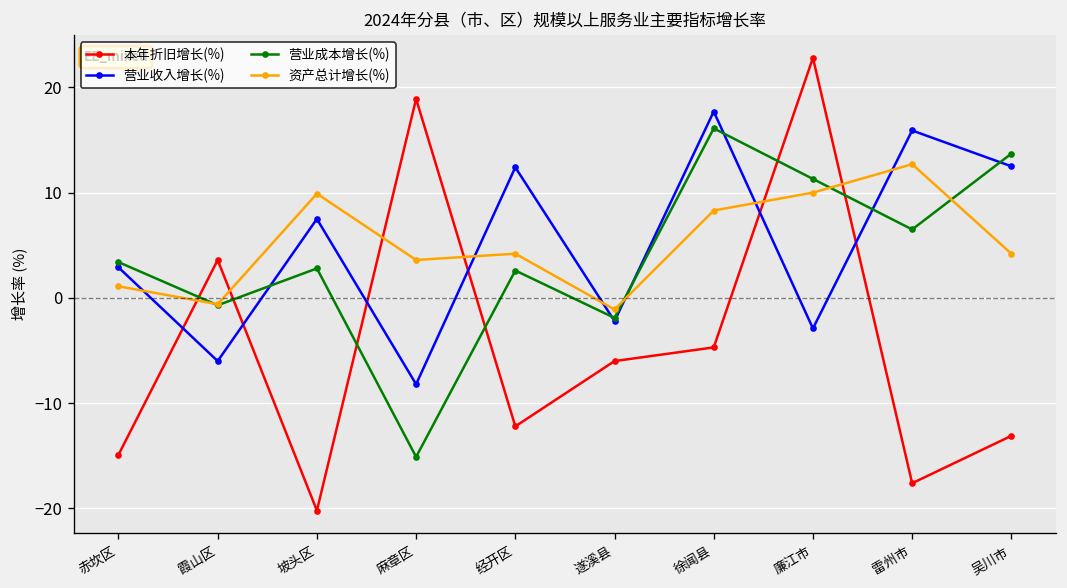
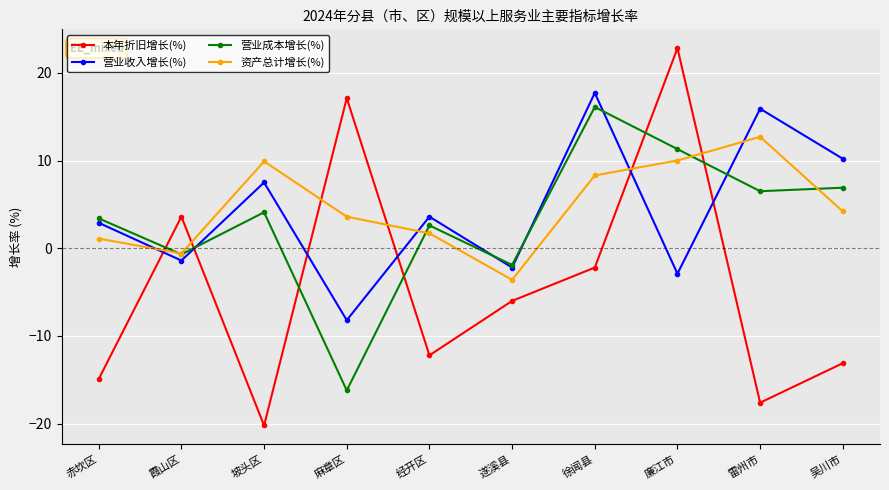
营业收入增长(%), 霞山区: -6 -> -1
营业成本增长(%), 坡头区: 3 -> 4
本年折旧增长(%), 麻章区: 19 -> 17
营业成本增长(%), 麻章区: -15 -> -16
营业收入增长(%), 经开区: 12 -> 4
资产总计增长(%), 经开区: 4 -> 2
资产总计增长(%), 遂溪县: -1 -> -4
本年折旧增长(%), 徐闻县: -5 -> -2
营业收入增长(%), 吴川市: 13 -> 10
营业成本增长(%), 吴川市: 14 -> 7
